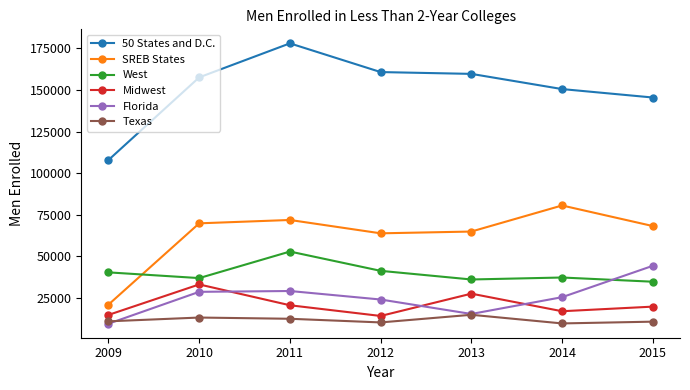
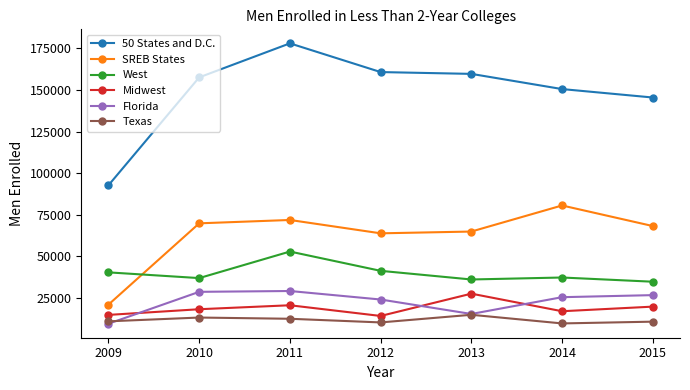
50 States and D.C., 2009: 108000 -> 93000
Midwest, 2010: 33000 -> 18000
Florida, 2015: 44000 -> 27000
